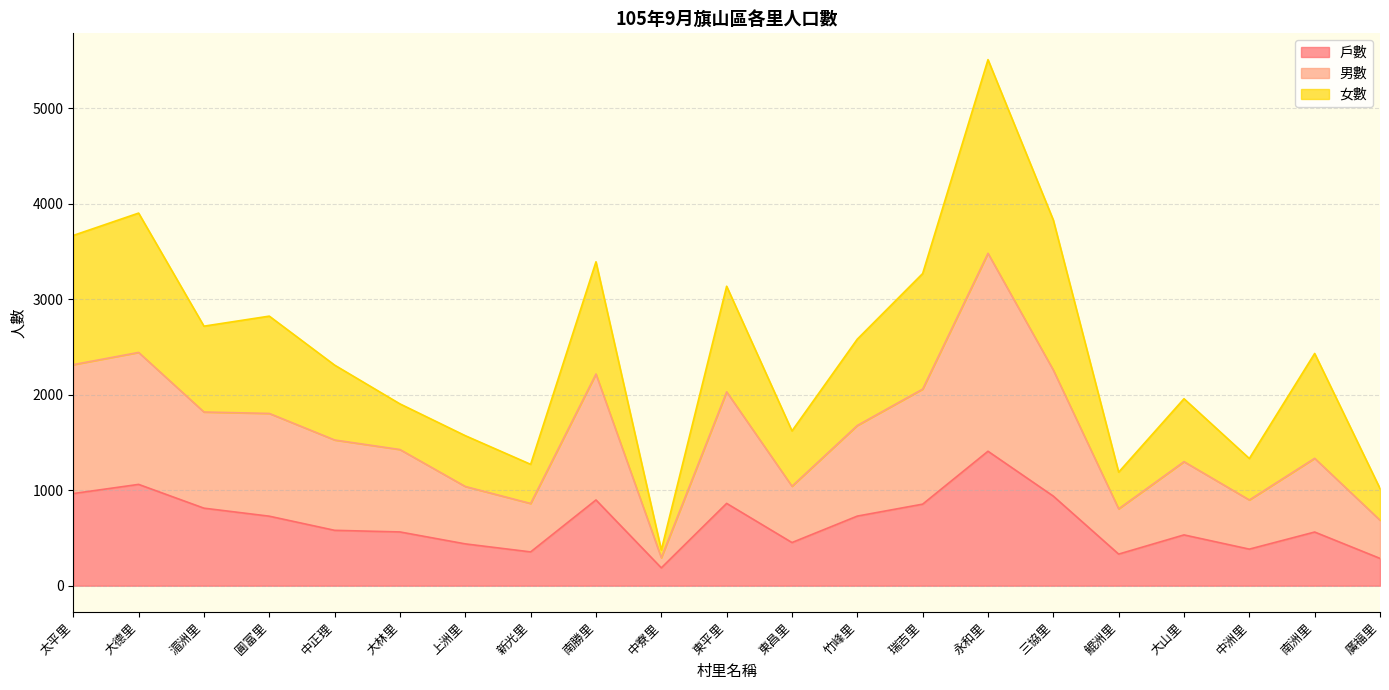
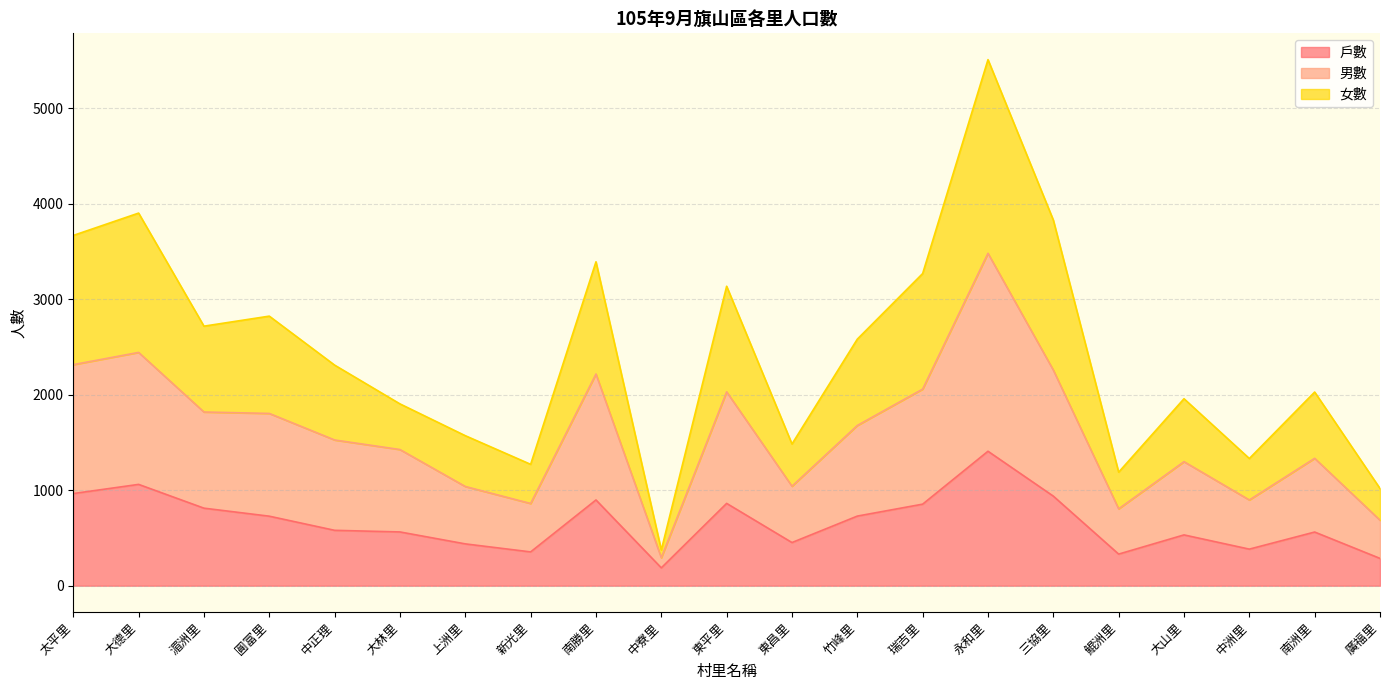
女數, 東昌里: 600 -> 400
女數, 南洲里: 1100 -> 700
